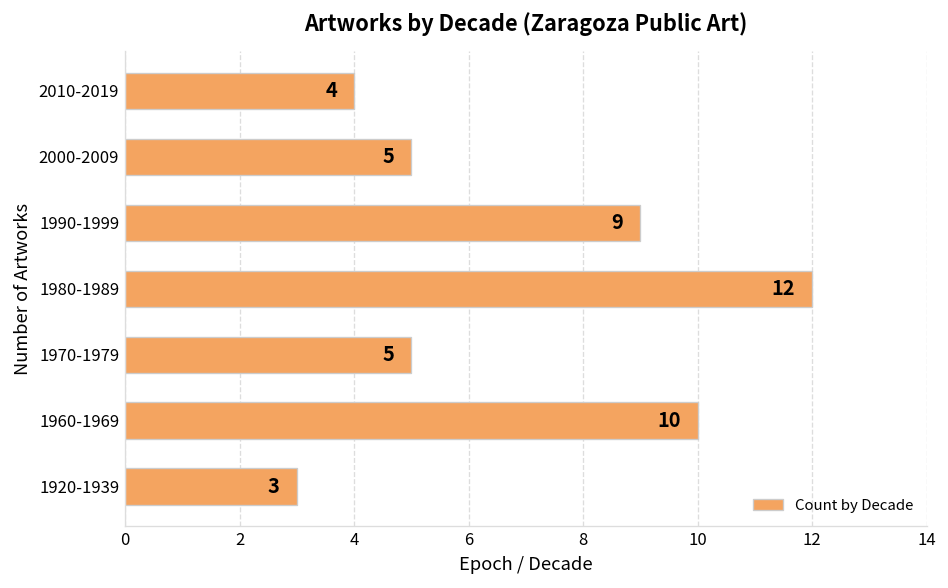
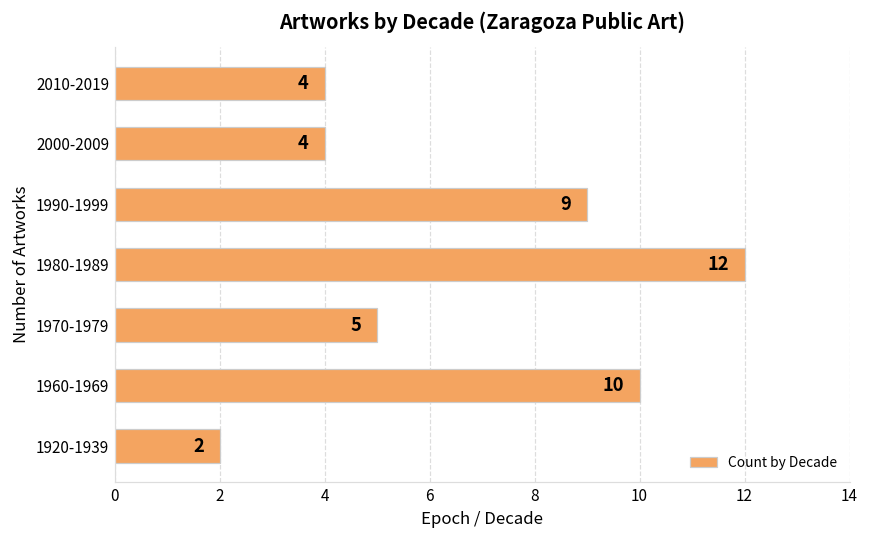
2000-2009: 5 -> 4
1920-1939: 3 -> 2
